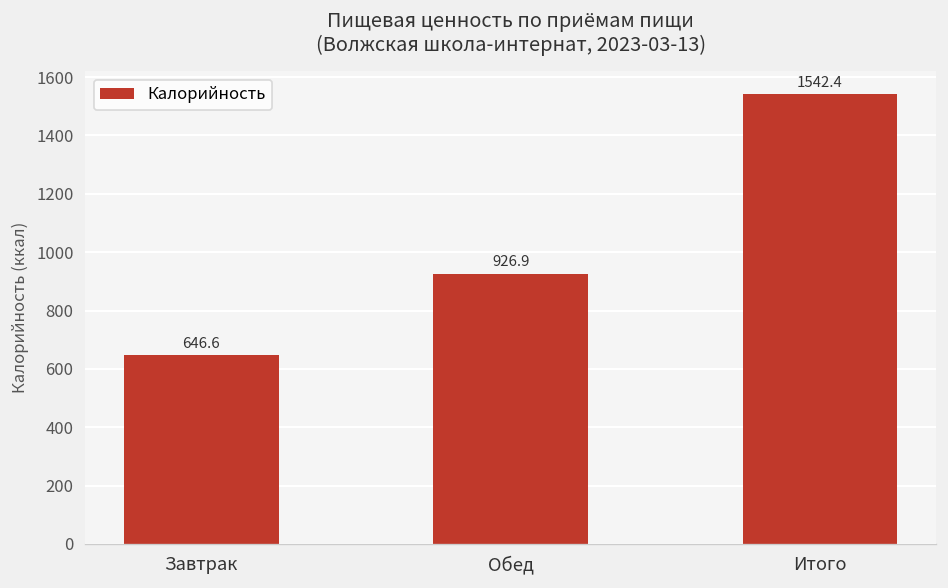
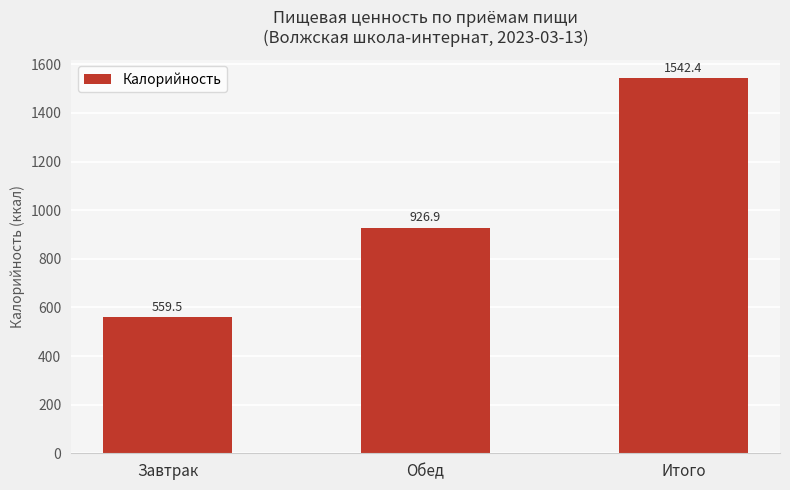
Завтрак: 646.6 -> 559.5
